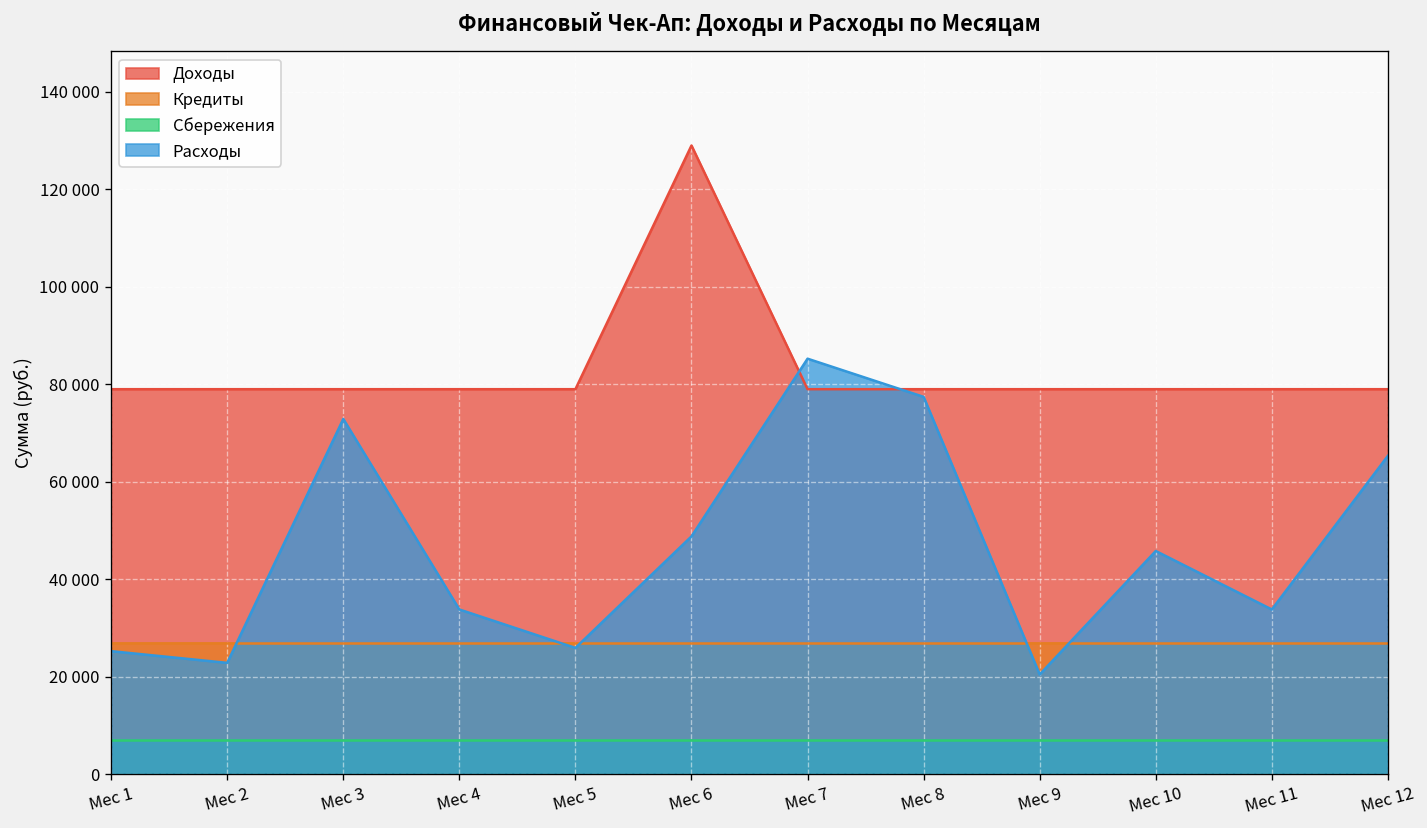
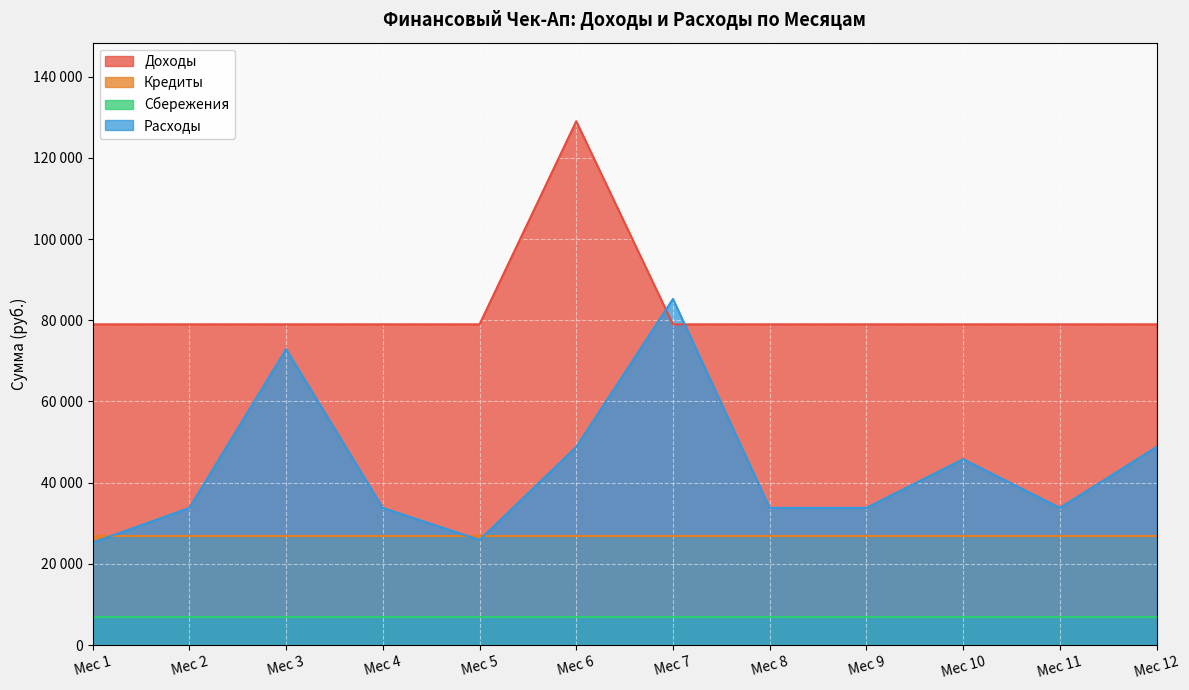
Расходы, Мес 2: 23000 -> 34000
Расходы, Мес 8: 77000 -> 34000
Расходы, Мес 9: 20000 -> 34000
Расходы, Мес 12: 65000 -> 49000
